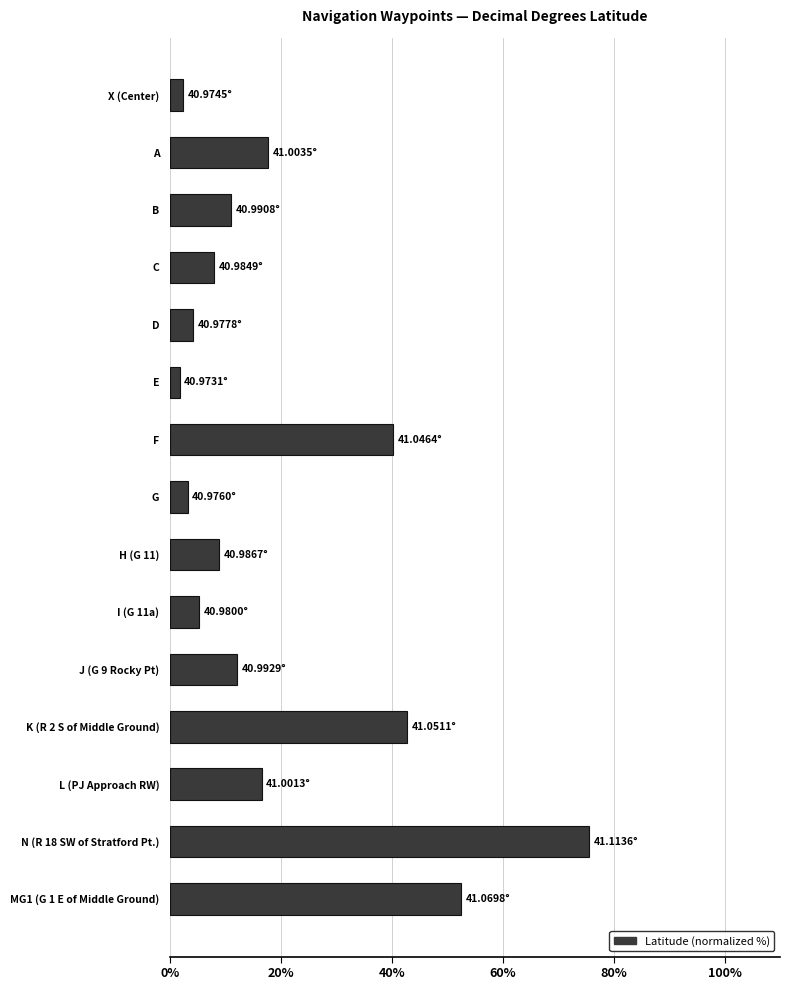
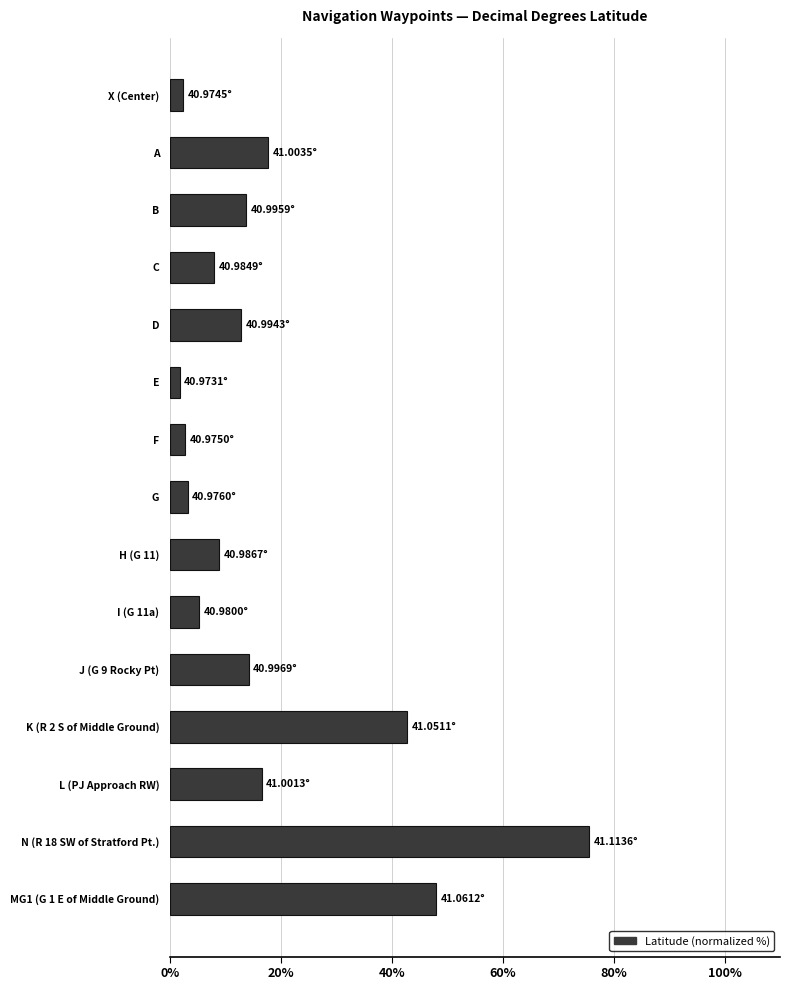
B: 40.9908° -> 40.9959°
D: 40.9778° -> 40.9943°
F: 41.0464° -> 40.9750°
J (G 9 Rocky Pt): 40.9929° -> 40.9969°
MG1 (G 1 E of Middle Ground): 41.0698° -> 41.0612°
